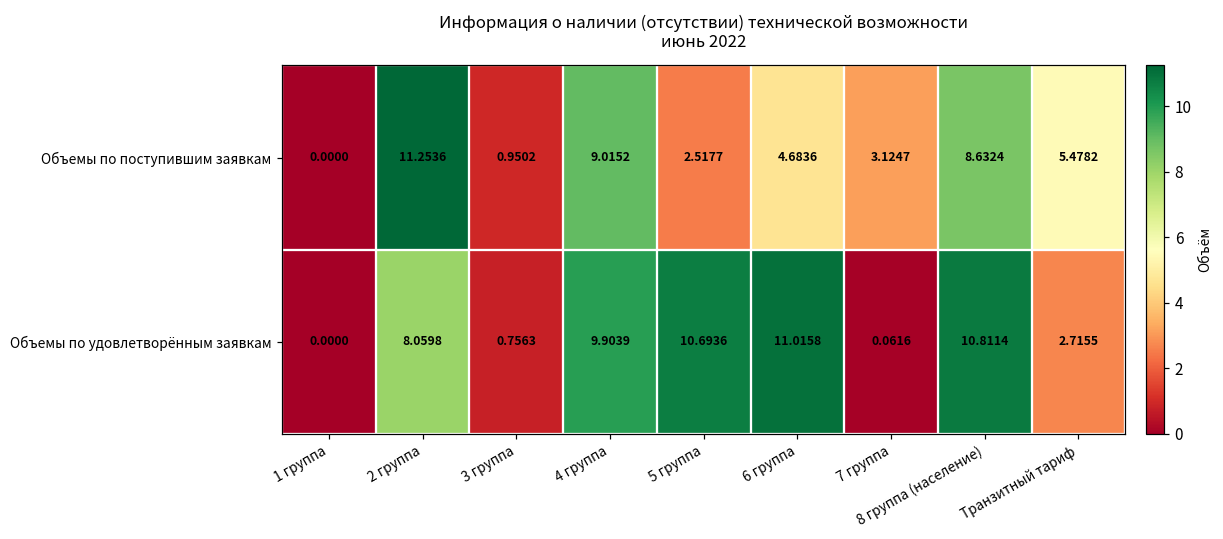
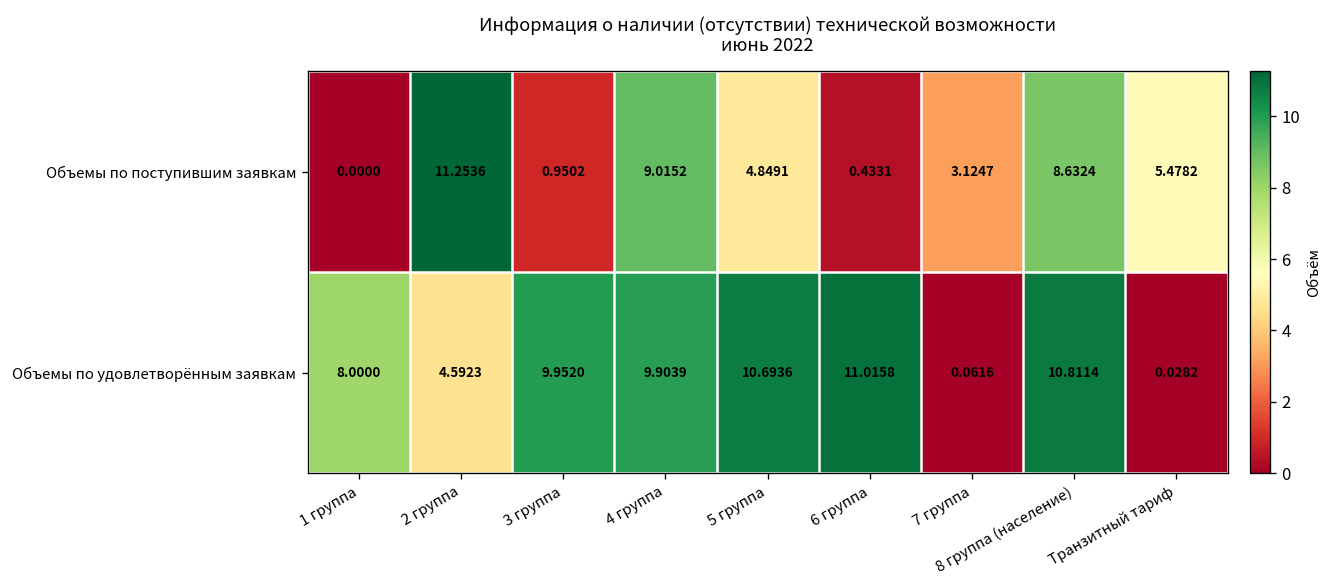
Объемы по поступившим заявкам, 5 группа: 2.5177 -> 4.8491
Объемы по поступившим заявкам, 6 группа: 4.6836 -> 0.4331
Объемы по удовлетворённым заявкам, 1 группа: 0.0000 -> 8.0000
Объемы по удовлетворённым заявкам, 2 группа: 8.0598 -> 4.5923
Объемы по удовлетворённым заявкам, 3 группа: 0.7563 -> 9.9520
Объемы по удовлетворённым заявкам, Транзитный тариф: 2.7155 -> 0.0282
